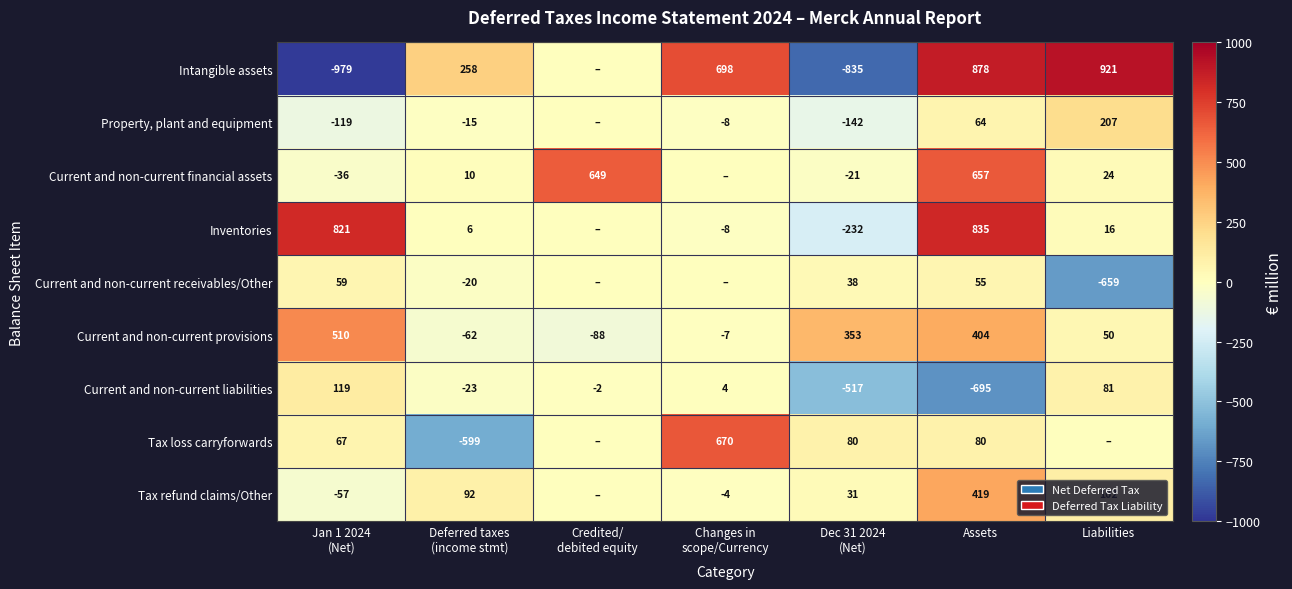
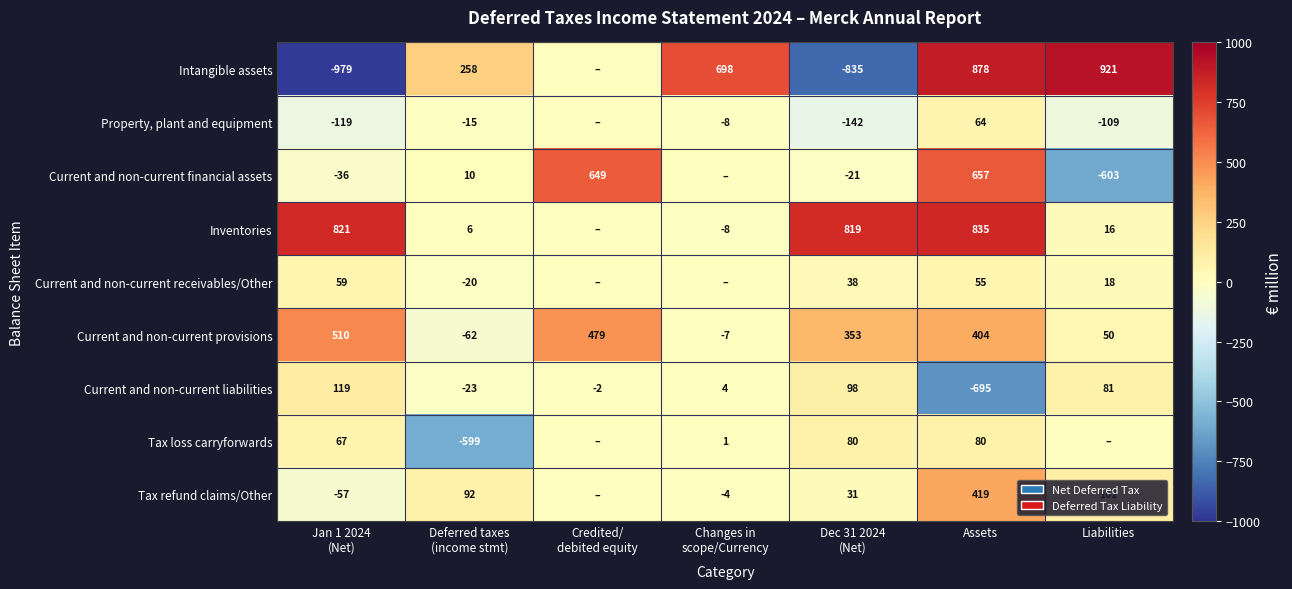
Property, plant and equipment, Liabilities: 207 -> -109
Current and non-current financial assets, Liabilities: 24 -> -603
Inventories, Dec 31 2024 (Net): -232 -> 819
Current and non-current receivables/Other, Liabilities: -659 -> 18
Current and non-current provisions, Credited/ debited equity: -88 -> 479
Current and non-current liabilities, Dec 31 2024 (Net): -517 -> 98
Tax loss carryforwards, Changes in scope/Currency: 670 -> 1
